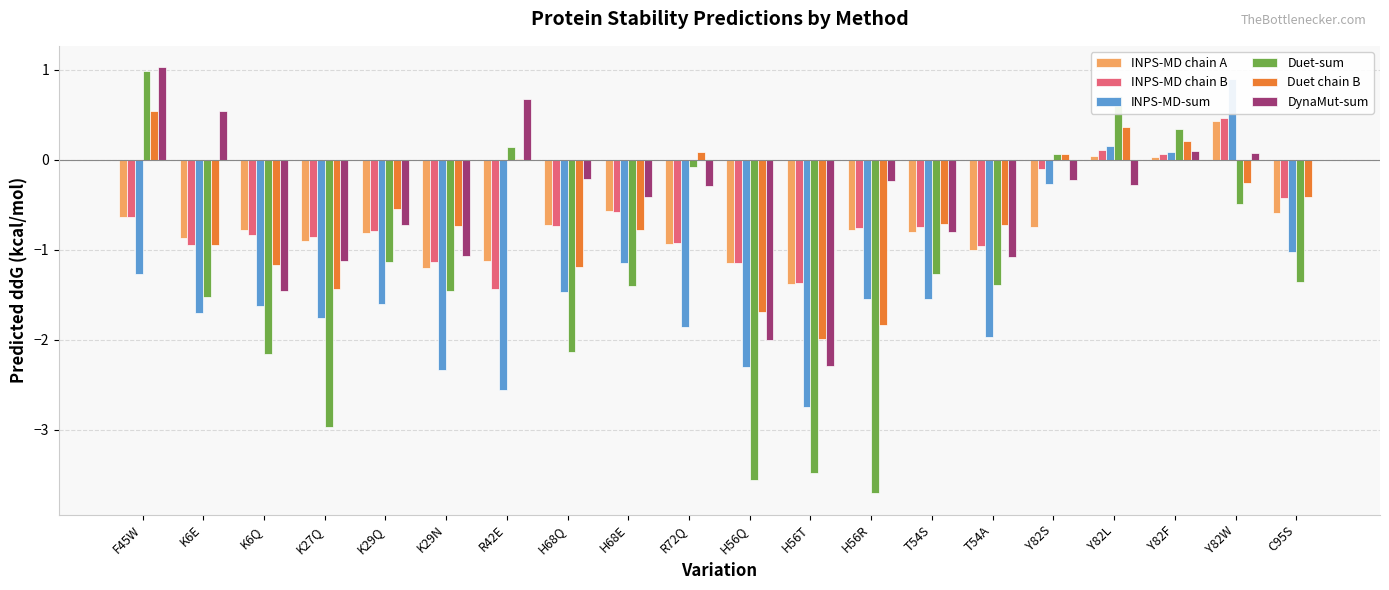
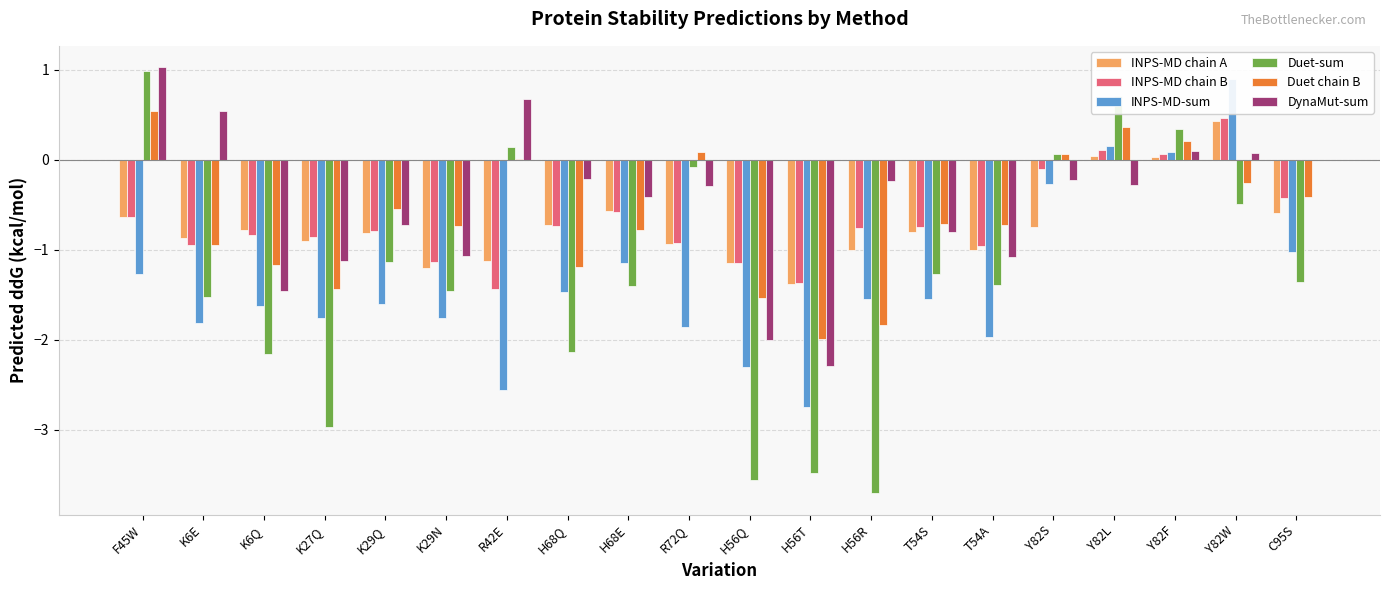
INPS-MD-sum, K6E: -1.7 -> -1.8
INPS-MD-sum, K29N: -2.3 -> -1.8
Duet chain B, H56Q: -1.7 -> -1.5
INPS-MD chain A, H56R: -0.8 -> -1.0
